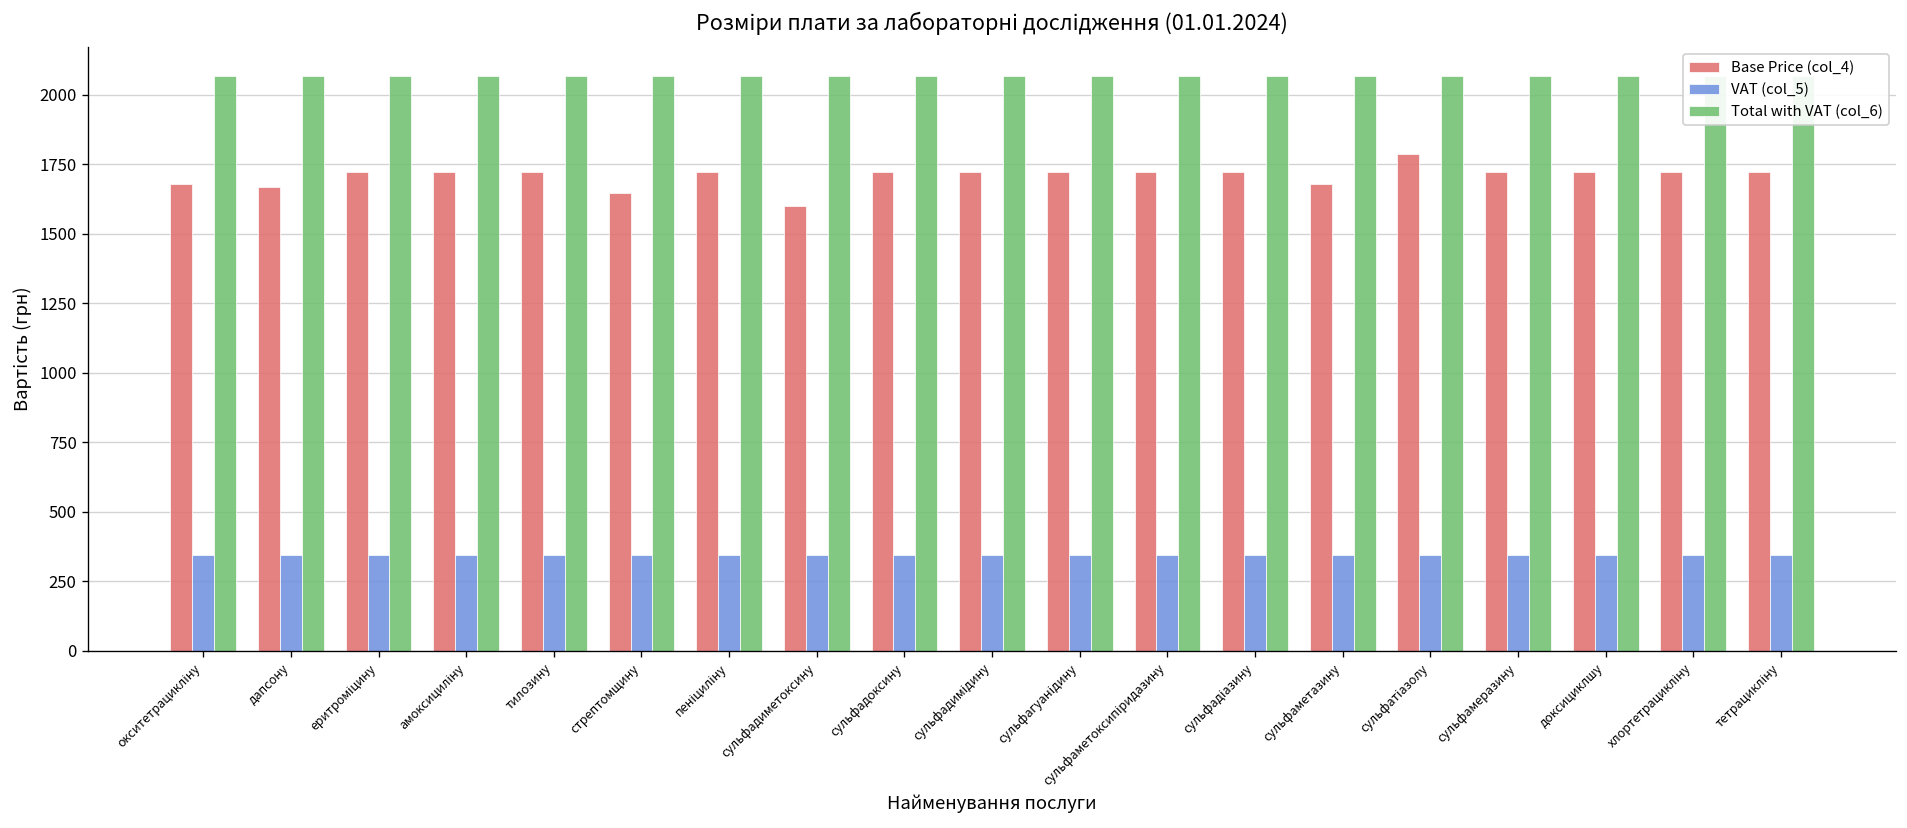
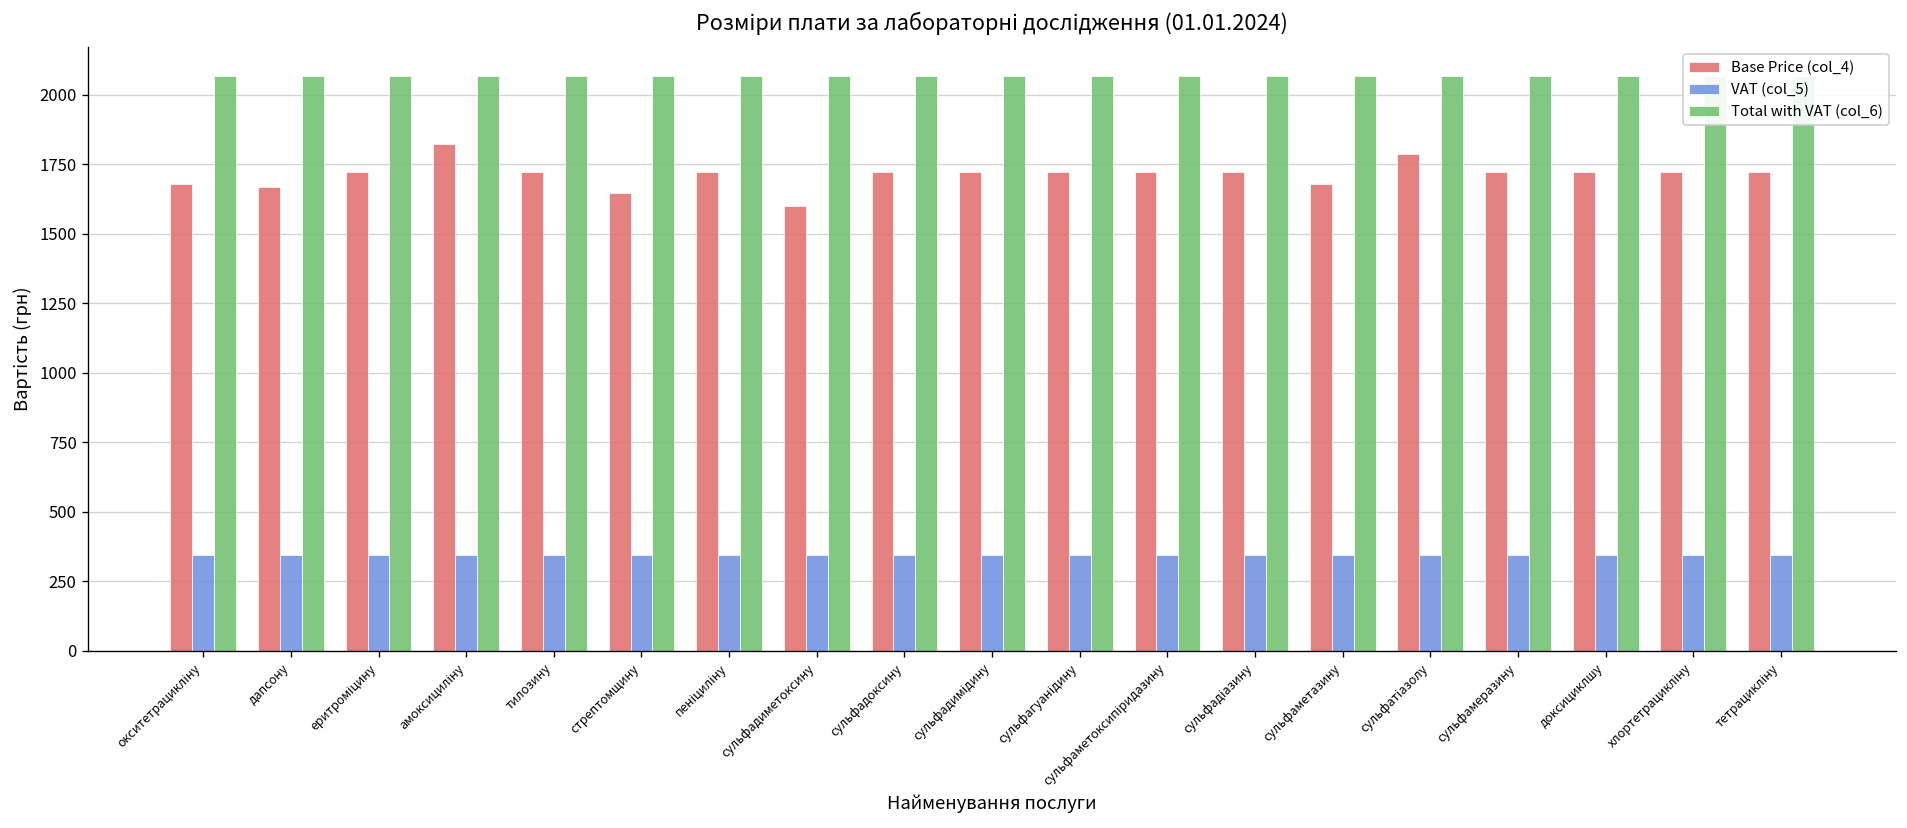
Base Price (col_4), амоксициліну: 1720 -> 1820
